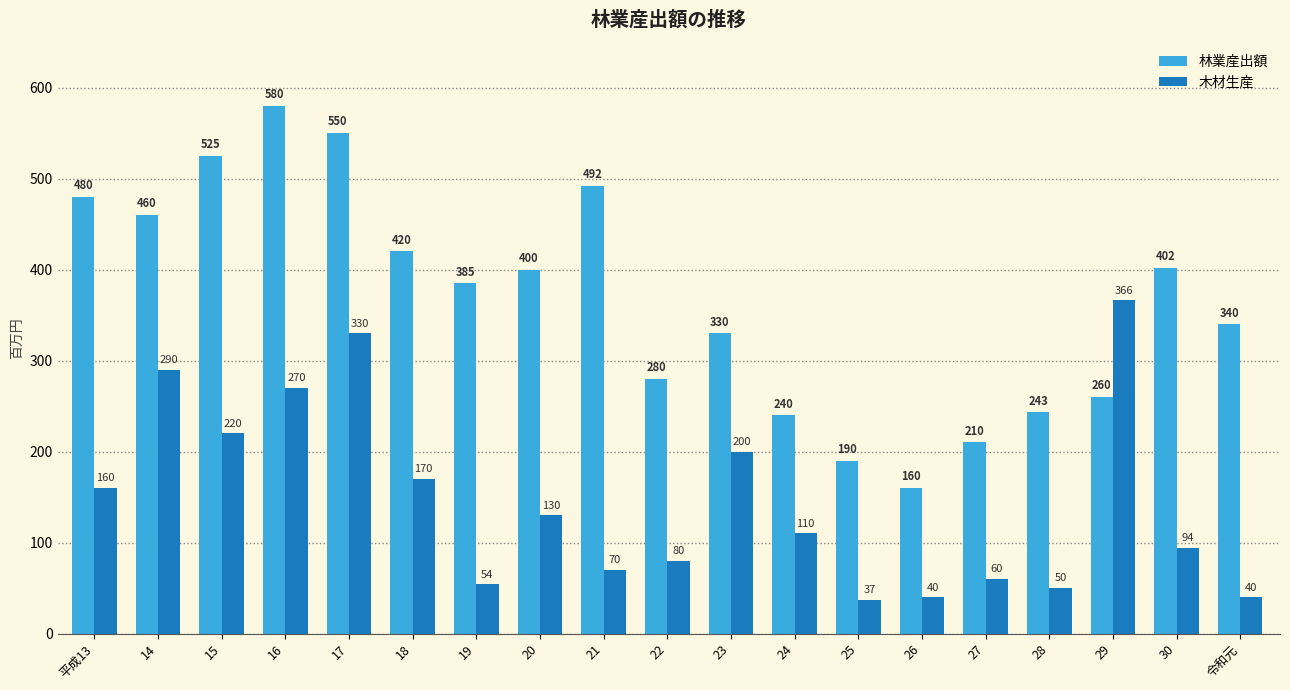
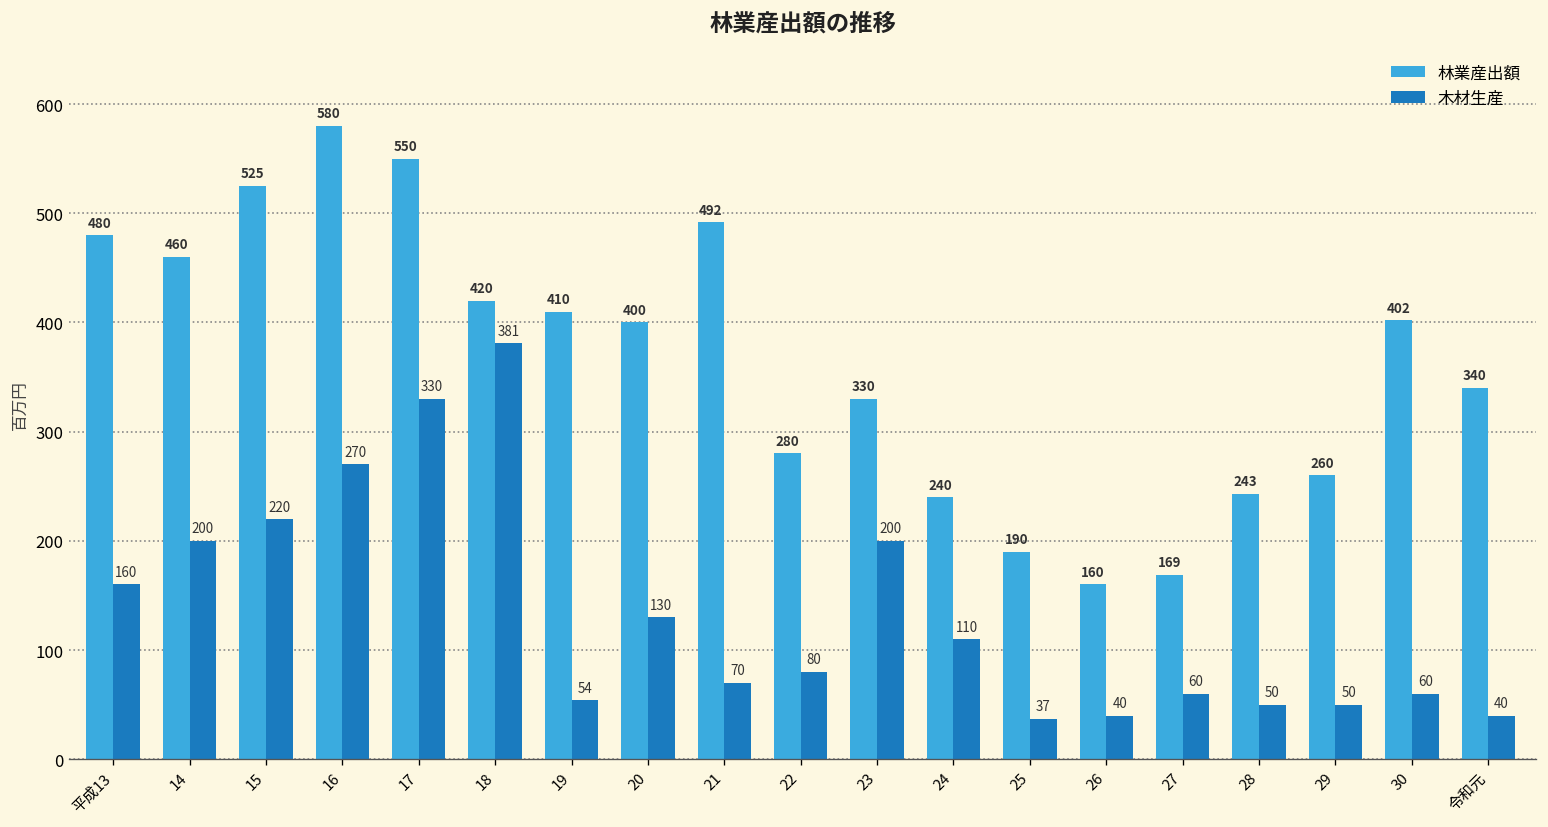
木材生産, 14: 290 -> 200
木材生産, 18: 170 -> 381
林業産出額, 19: 385 -> 410
林業産出額, 27: 210 -> 169
木材生産, 29: 366 -> 50
木材生産, 30: 94 -> 60
